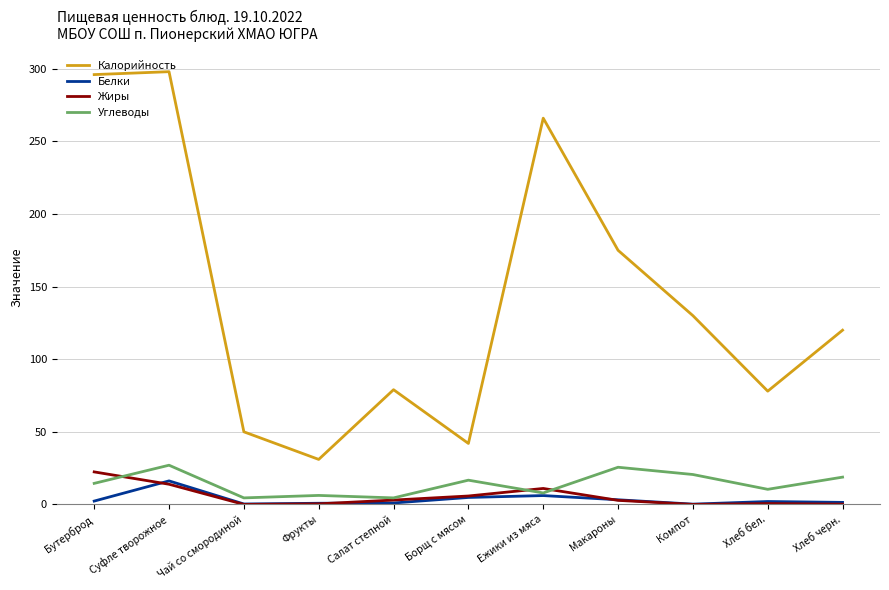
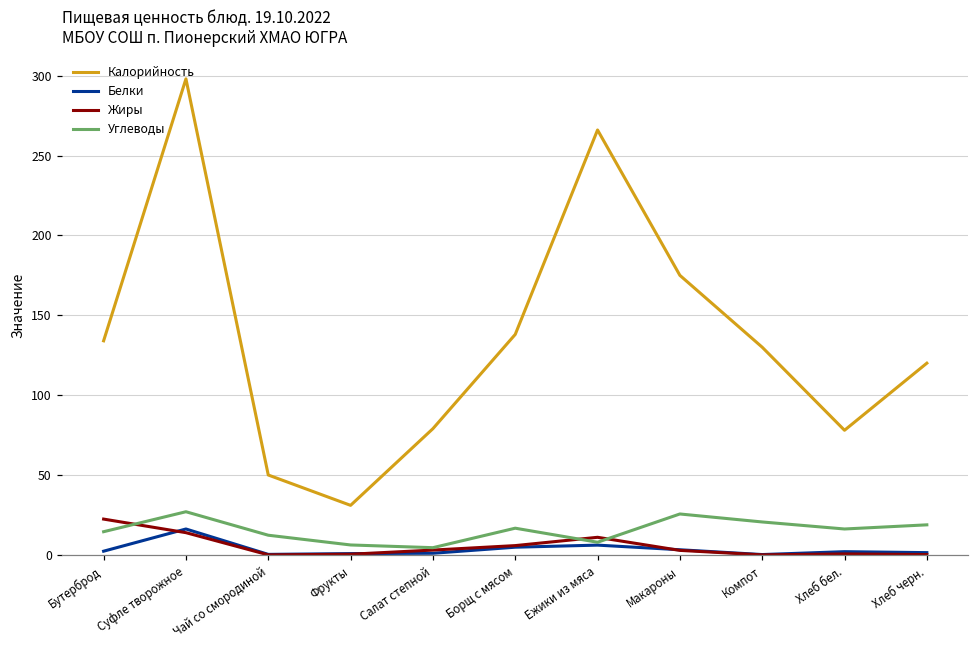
Калорийность, Бутерброд: 296 -> 134
Углеводы, Чай со смородиной: 5 -> 12
Калорийность, Борщ с мясом: 42 -> 138
Углеводы, Хлеб бел.: 10 -> 16
